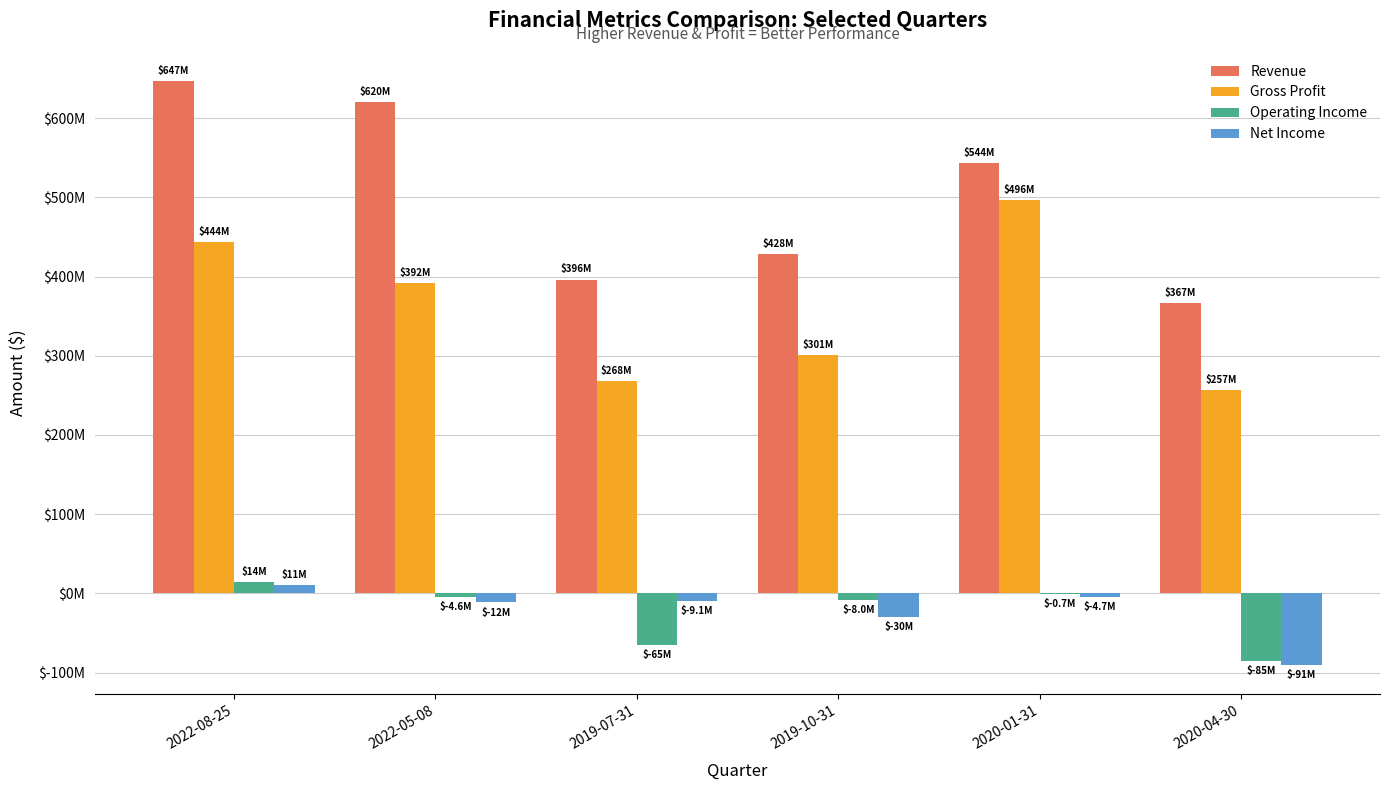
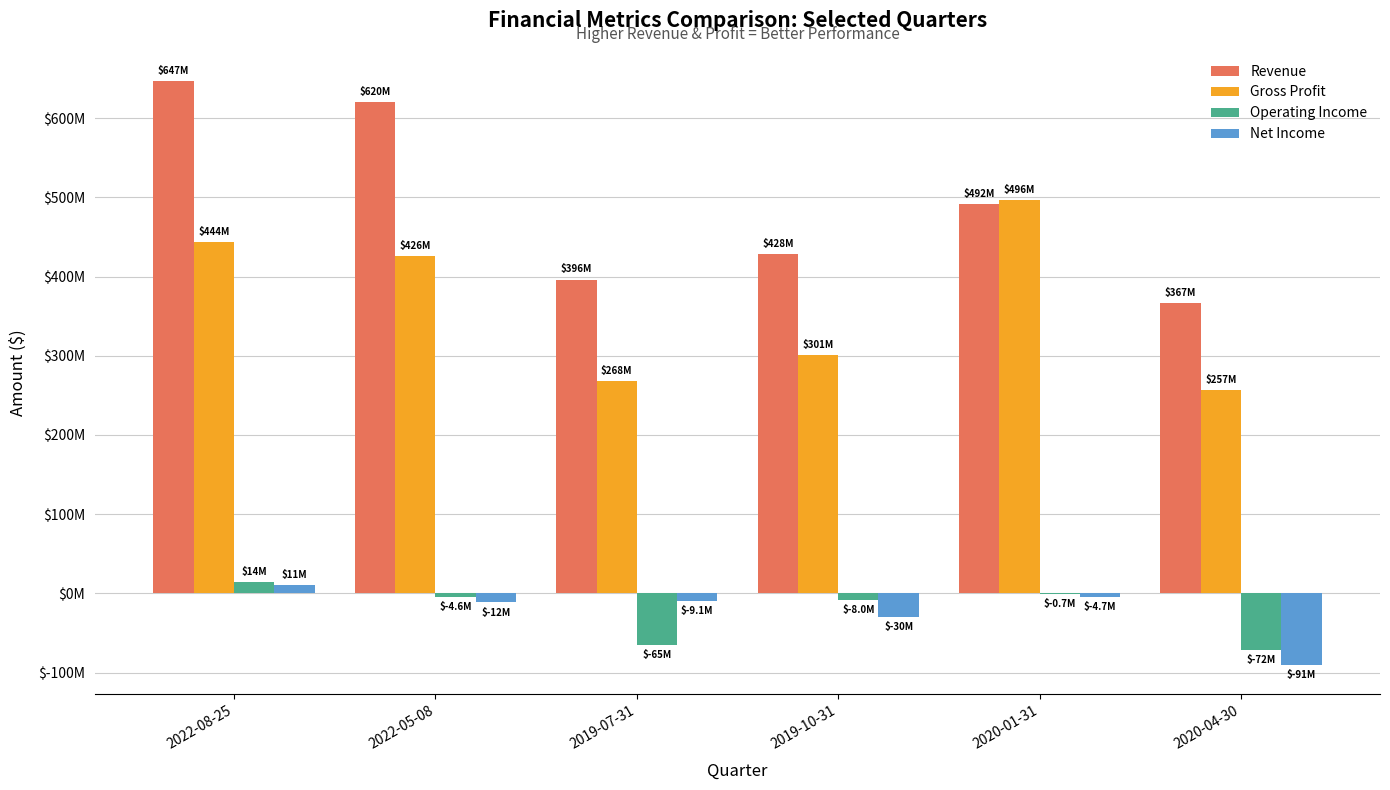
Gross Profit, 2022-05-08: $392M -> $426M
Revenue, 2020-01-31: $544M -> $492M
Operating Income, 2020-04-30: $-85M -> $-72M
